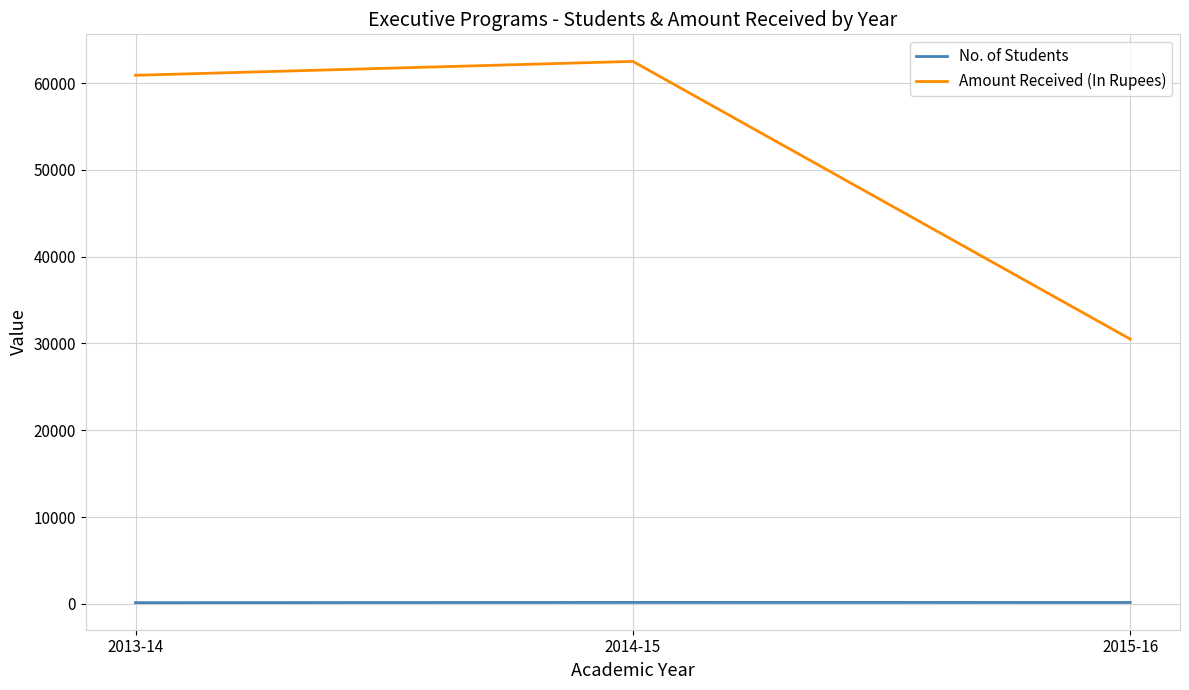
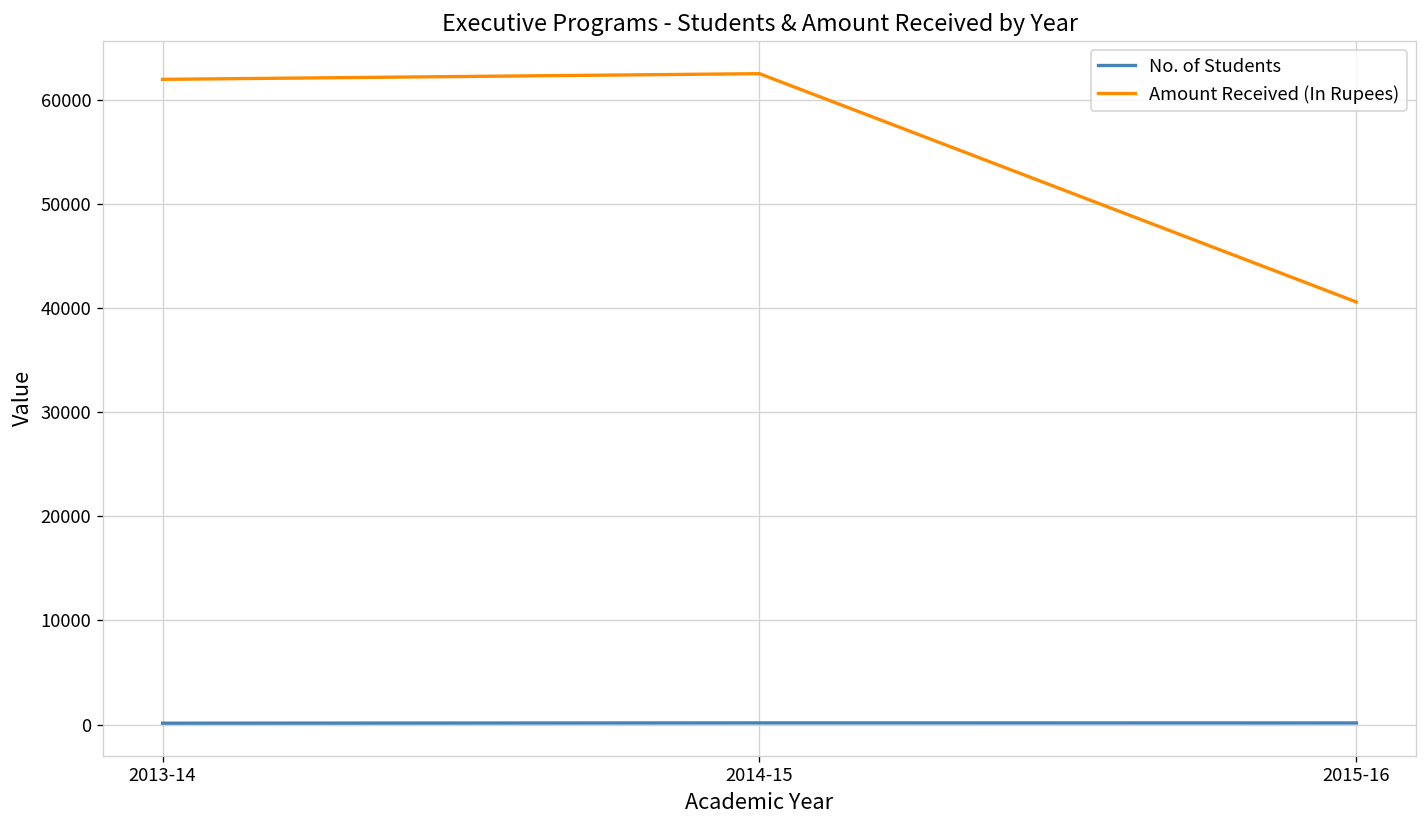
Amount Received (In Rupees), 2013-14: 61000 -> 62000
Amount Received (In Rupees), 2015-16: 31000 -> 41000
